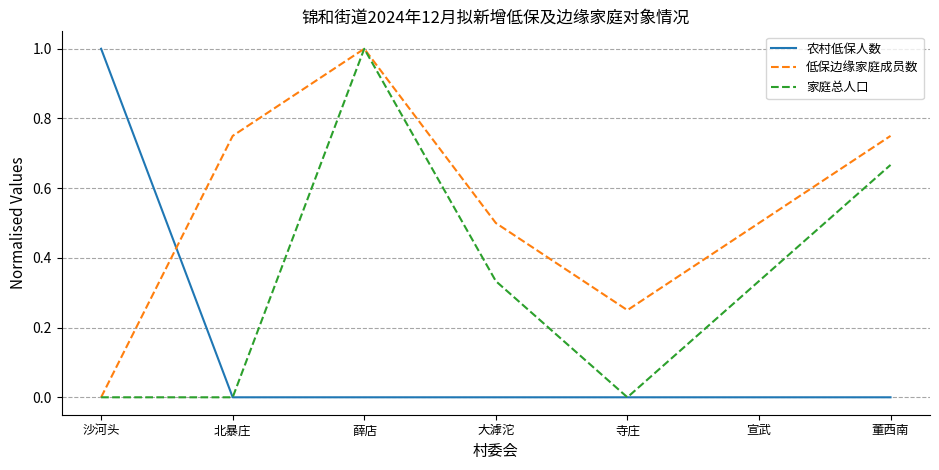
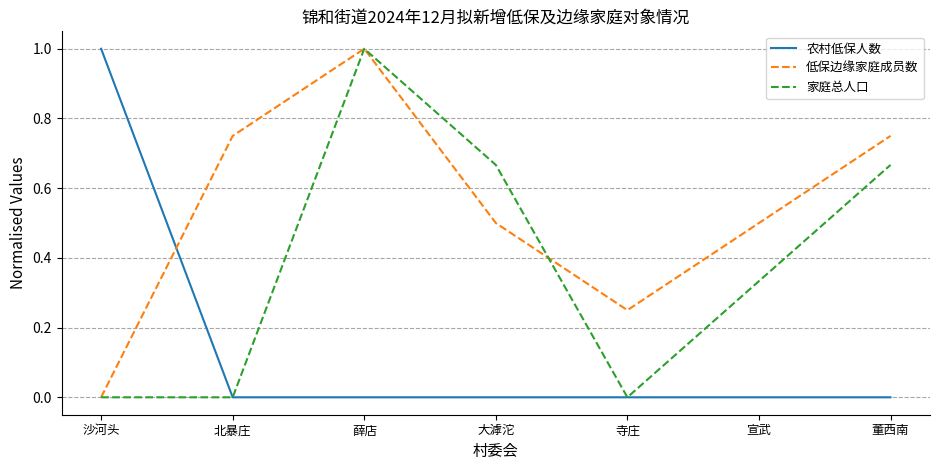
家庭总人口, 大滹沱: 0.33 -> 0.67
